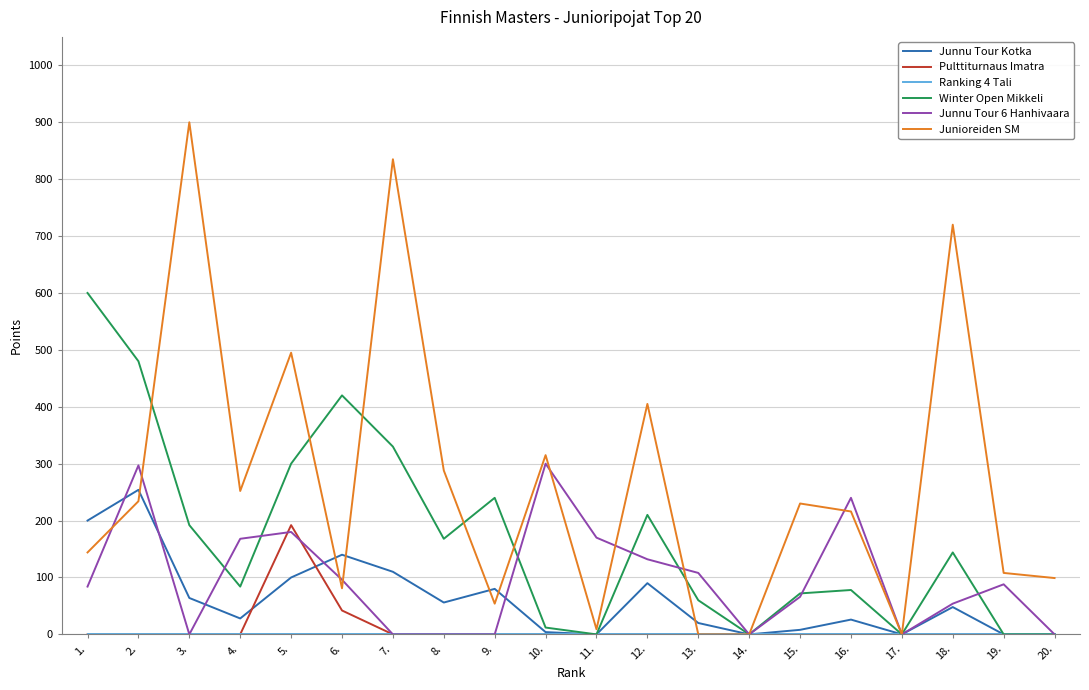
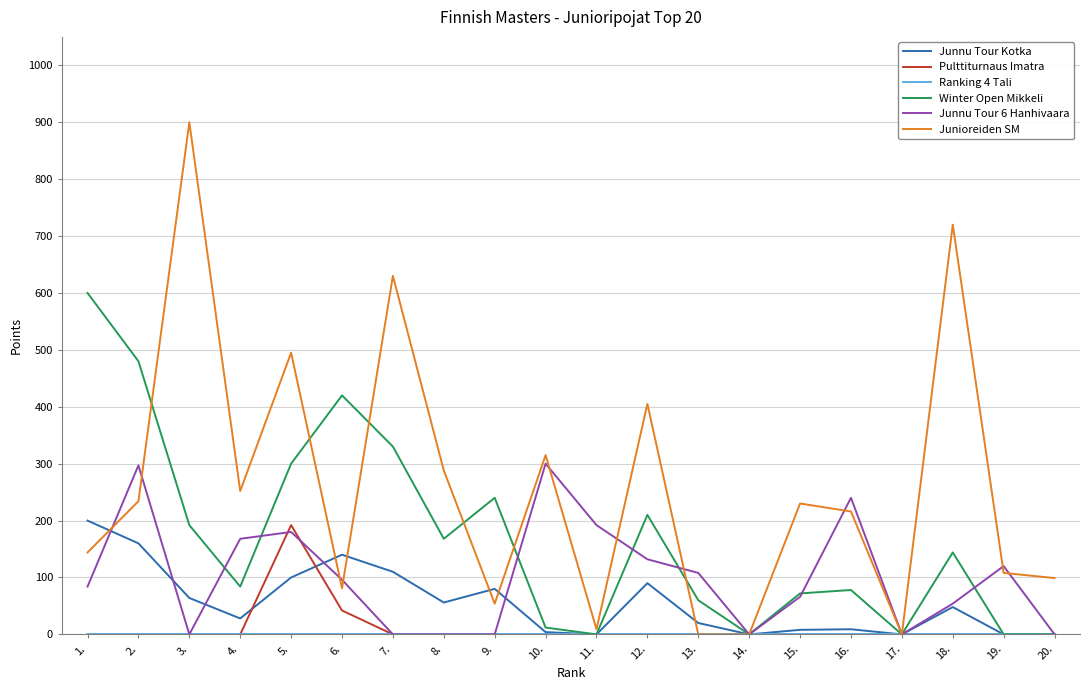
Junnu Tour Kotka, 2.: 250 -> 160
Junioreiden SM, 7.: 840 -> 630
Junnu Tour 6 Hanhivaara, 11.: 170 -> 190
Junnu Tour Kotka, 16.: 30 -> 10
Junnu Tour 6 Hanhivaara, 19.: 90 -> 120
